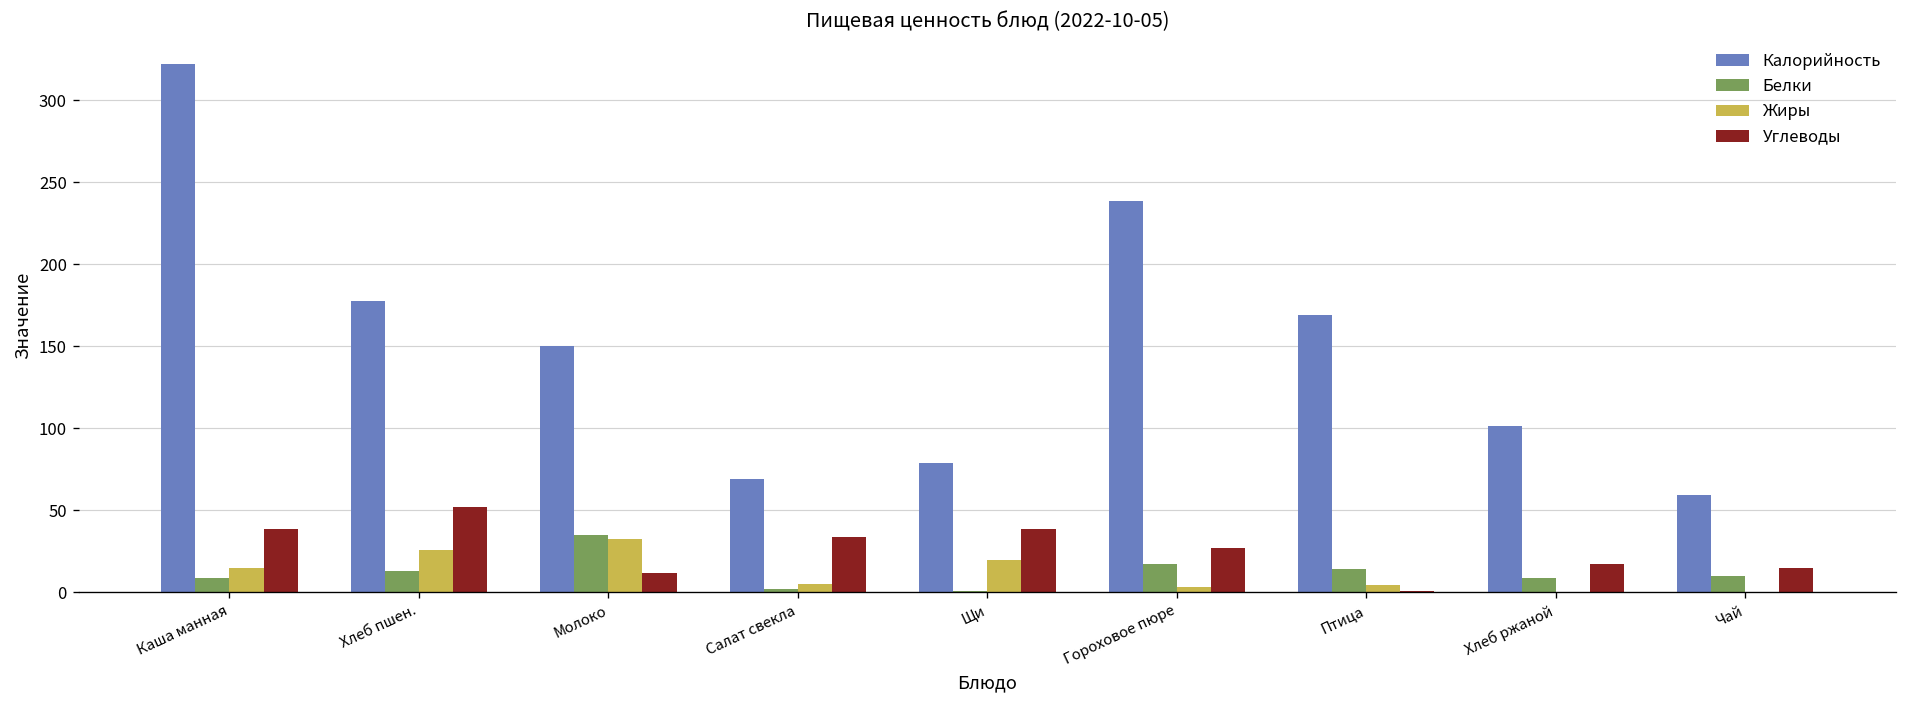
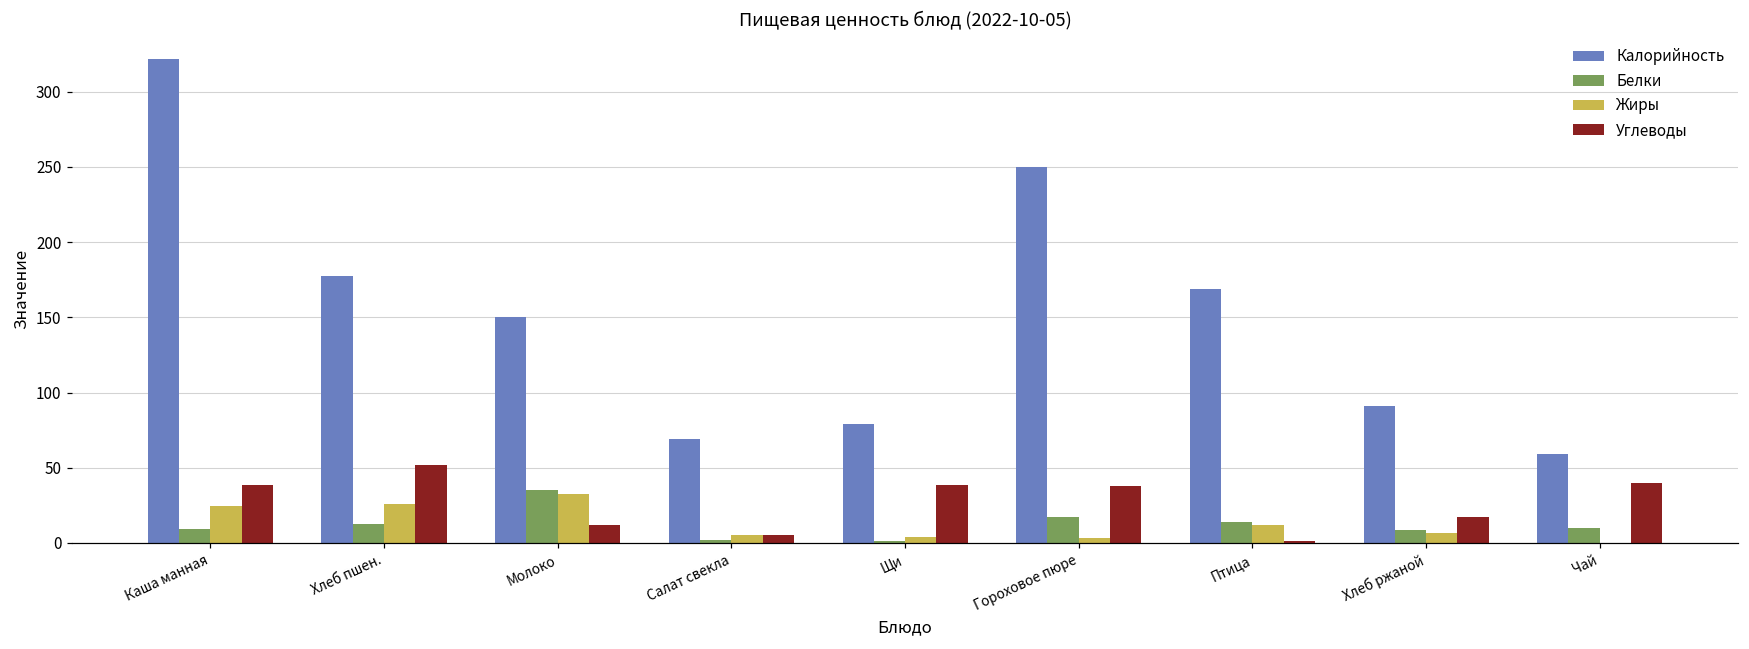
Жиры, Каша манная: 15 -> 25
Углеводы, Салат свекла: 33 -> 5
Жиры, Щи: 20 -> 4
Калорийность, Гороховое пюре: 238 -> 250
Углеводы, Гороховое пюре: 27 -> 38
Жиры, Птица: 5 -> 12
Калорийность, Хлеб ржаной: 101 -> 91
Жиры, Хлеб ржаной: 0 -> 7
Углеводы, Чай: 15 -> 40
